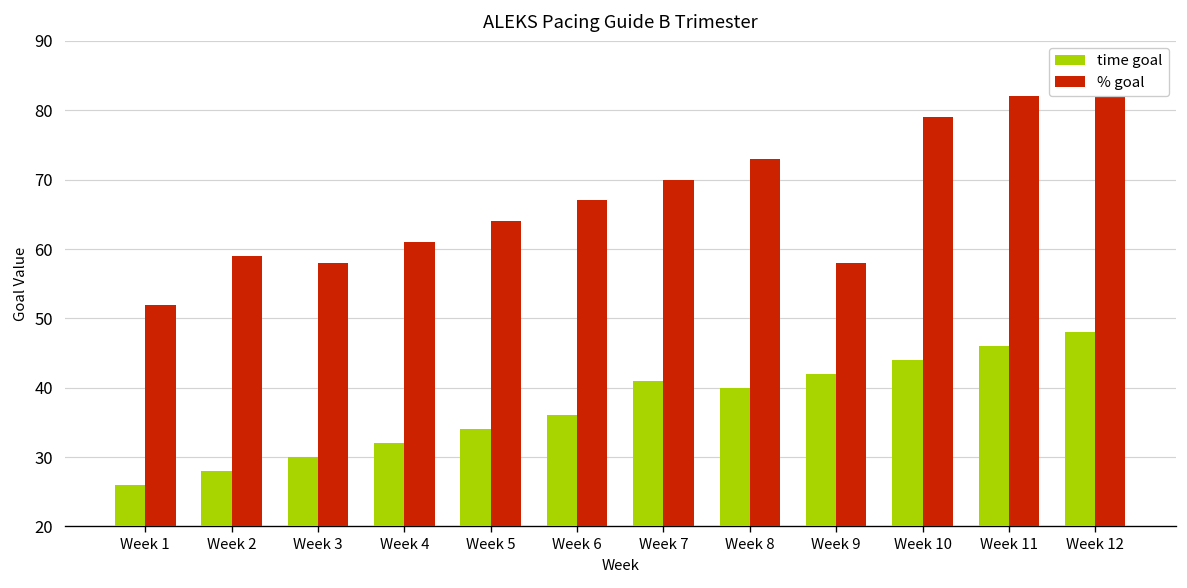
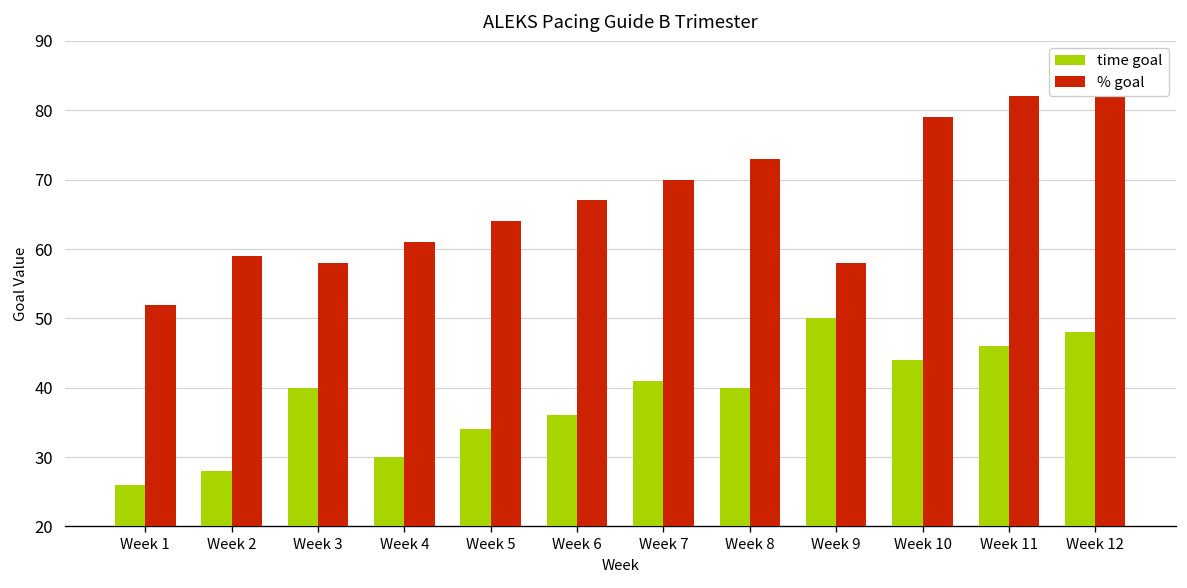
time goal, Week 3: 30 -> 40
time goal, Week 4: 32 -> 30
time goal, Week 9: 42 -> 50
